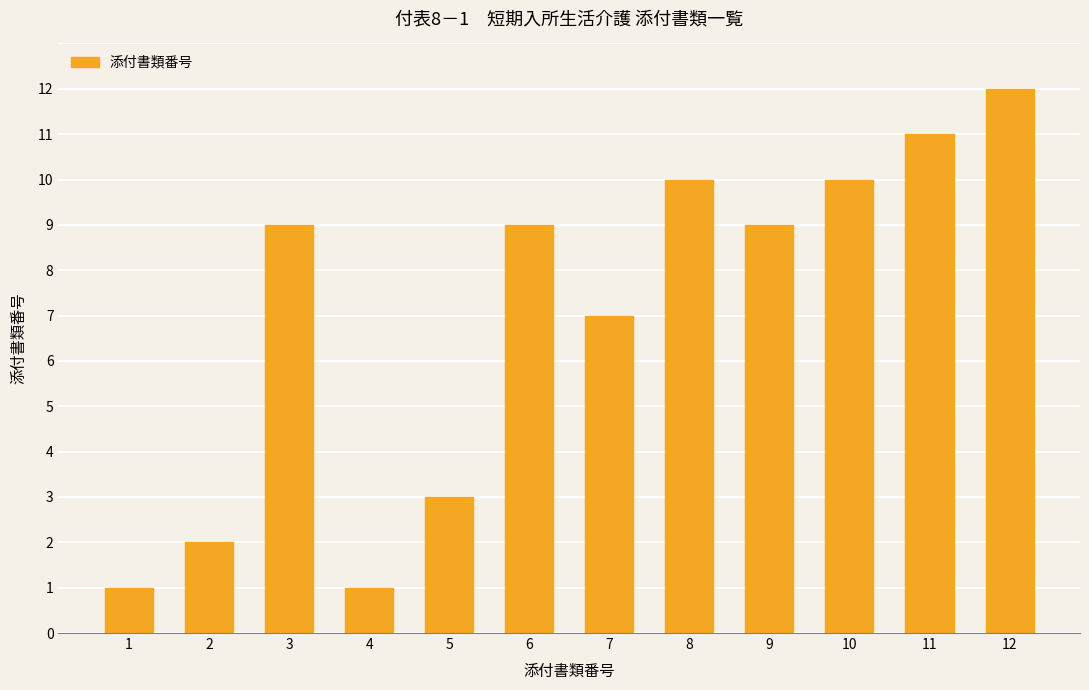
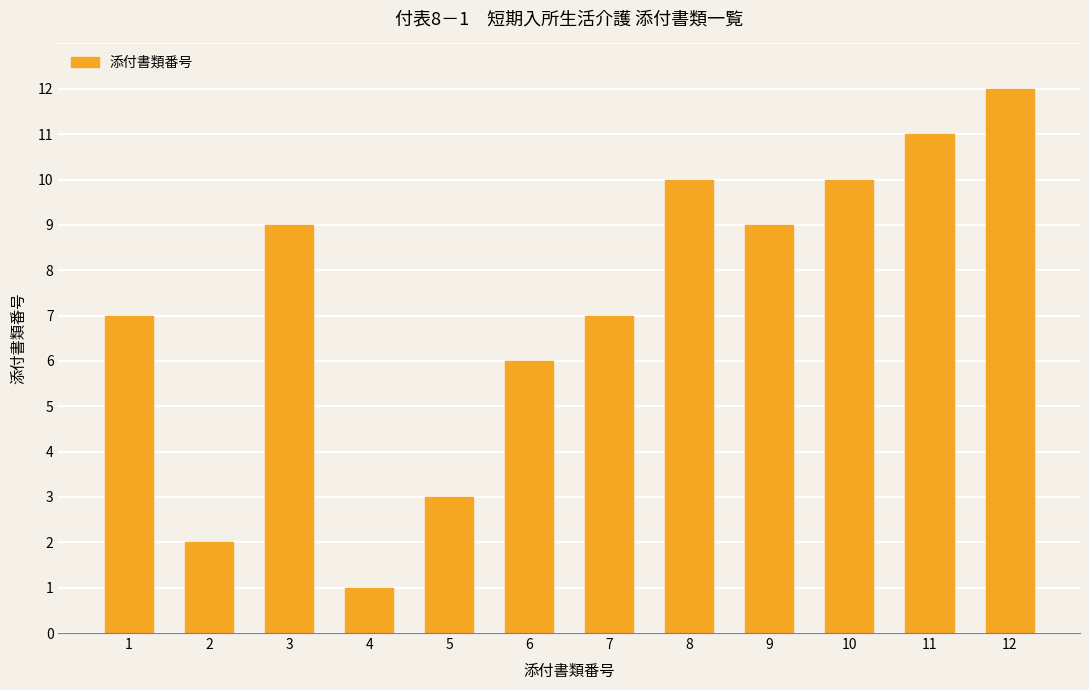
1: 1 -> 7
6: 9 -> 6
